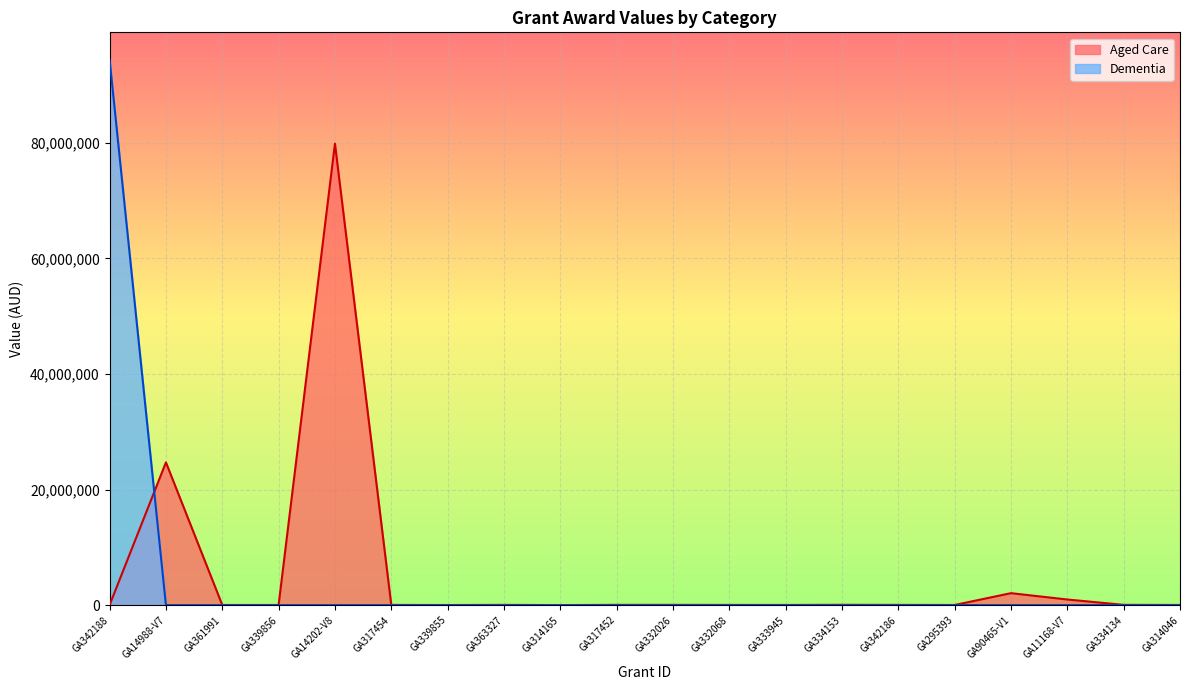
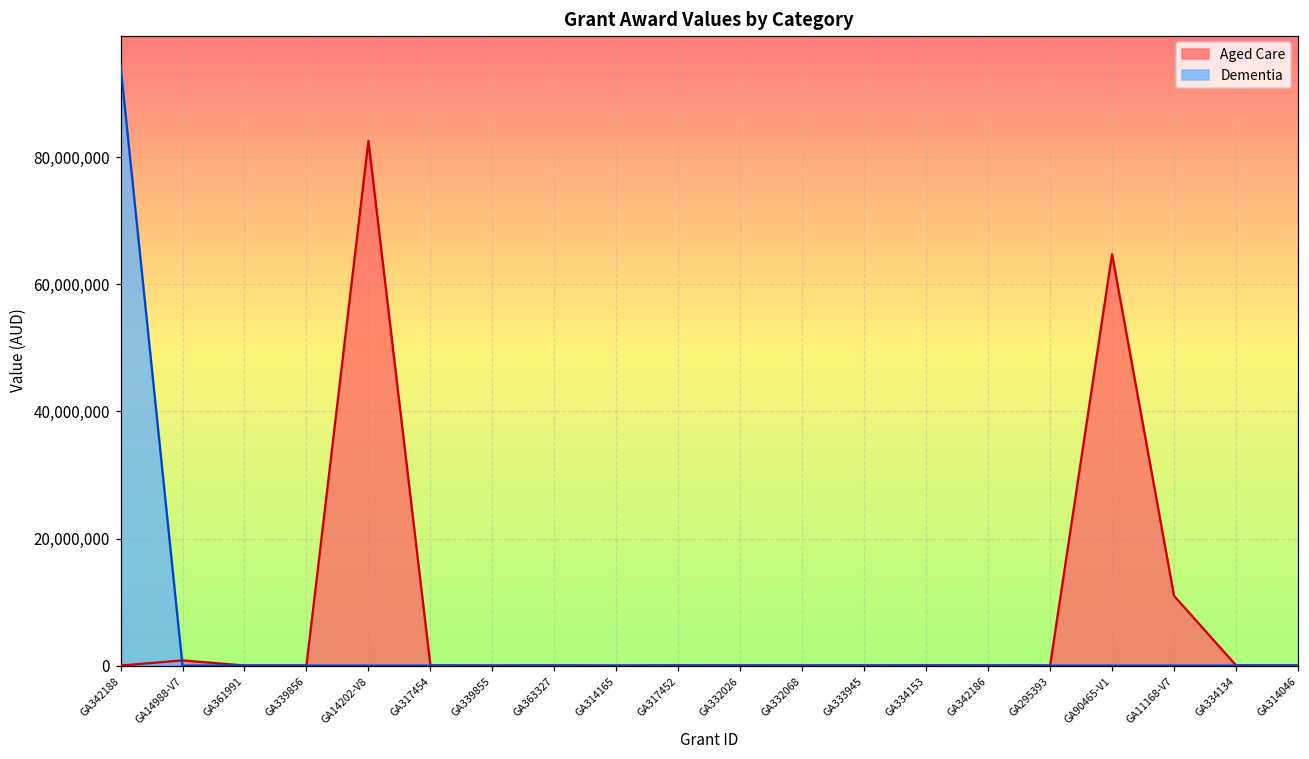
Aged Care, GA14988-V7: 25,000,000 -> 1,000,000
Aged Care, GA14202-V8: 80,000,000 -> 83,000,000
Aged Care, GA90465-V1: 2,000,000 -> 65,000,000
Aged Care, GA11168-V7: 1,000,000 -> 11,000,000
